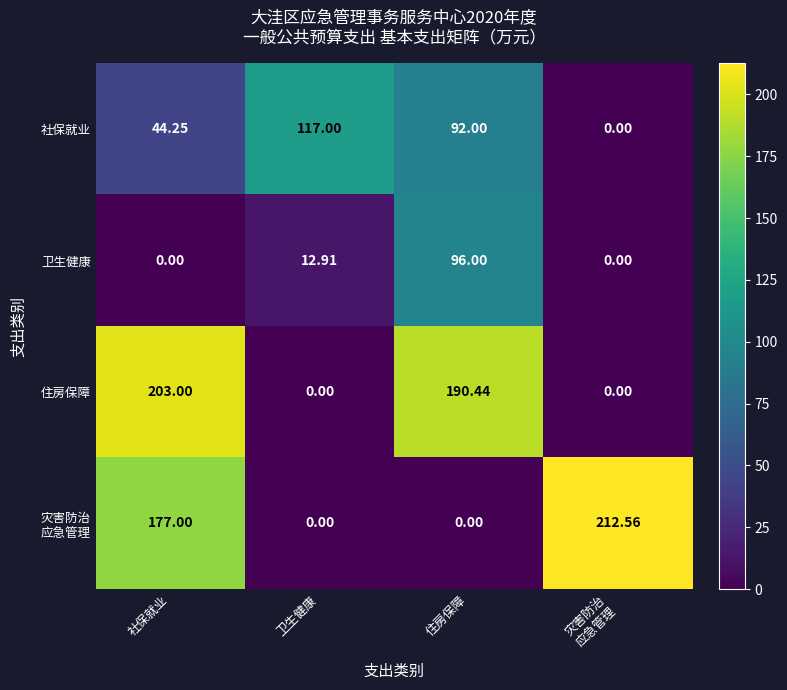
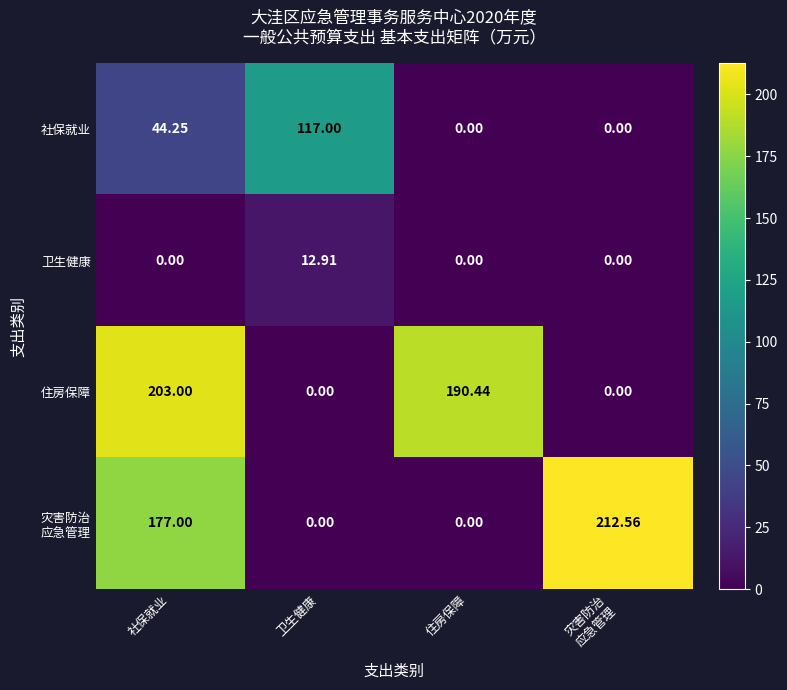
社保就业, 住房保障: 92.00 -> 0.00
卫生健康, 住房保障: 96.00 -> 0.00
